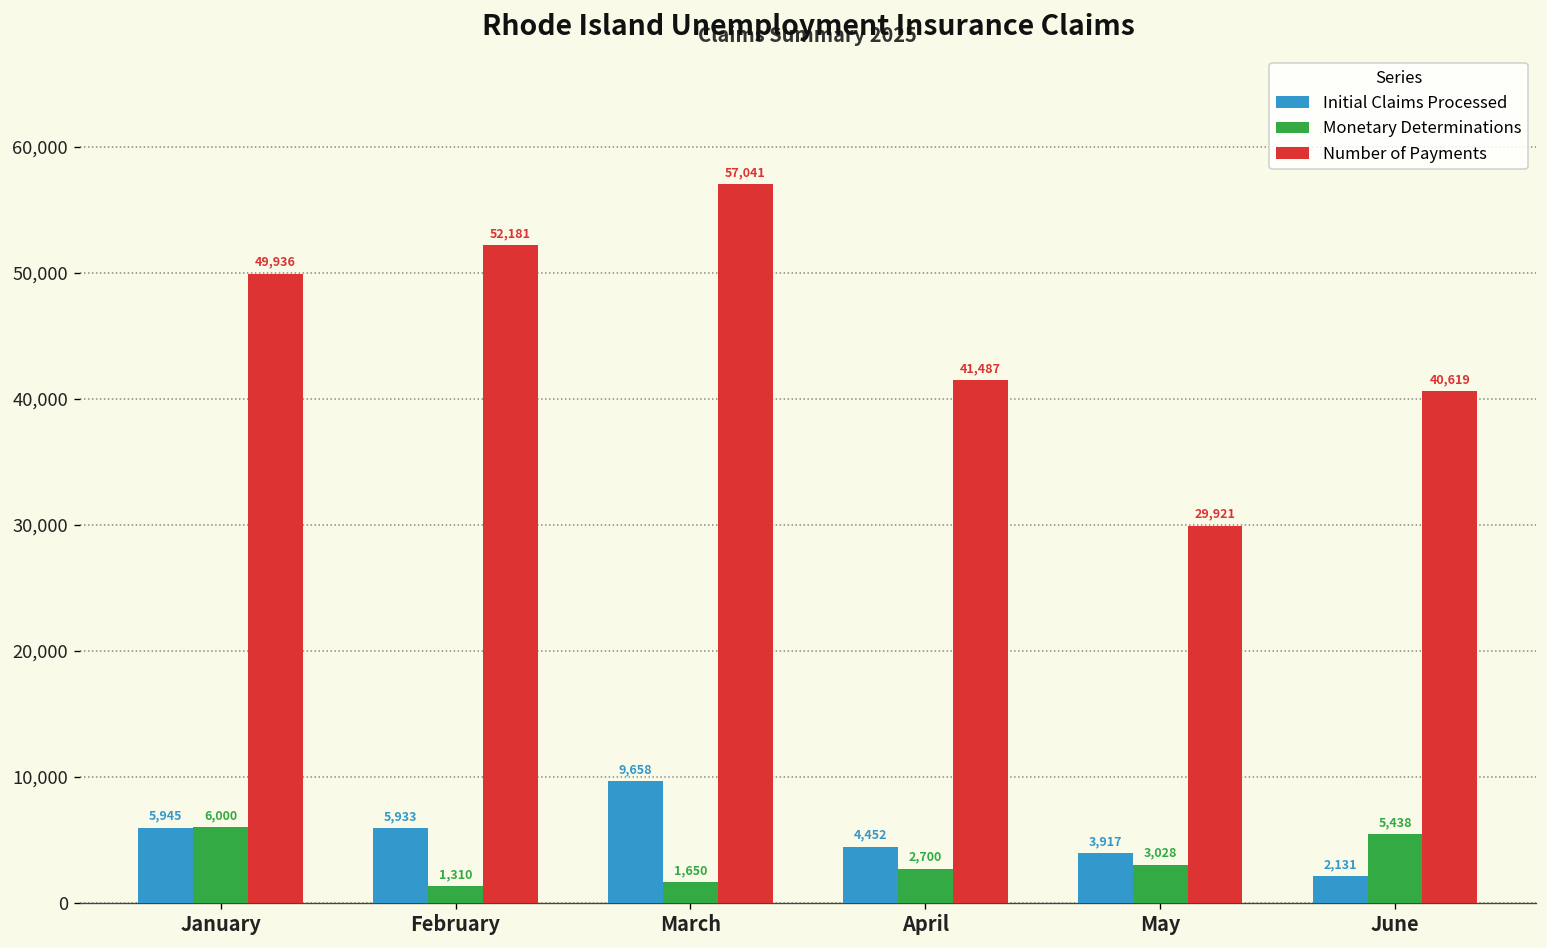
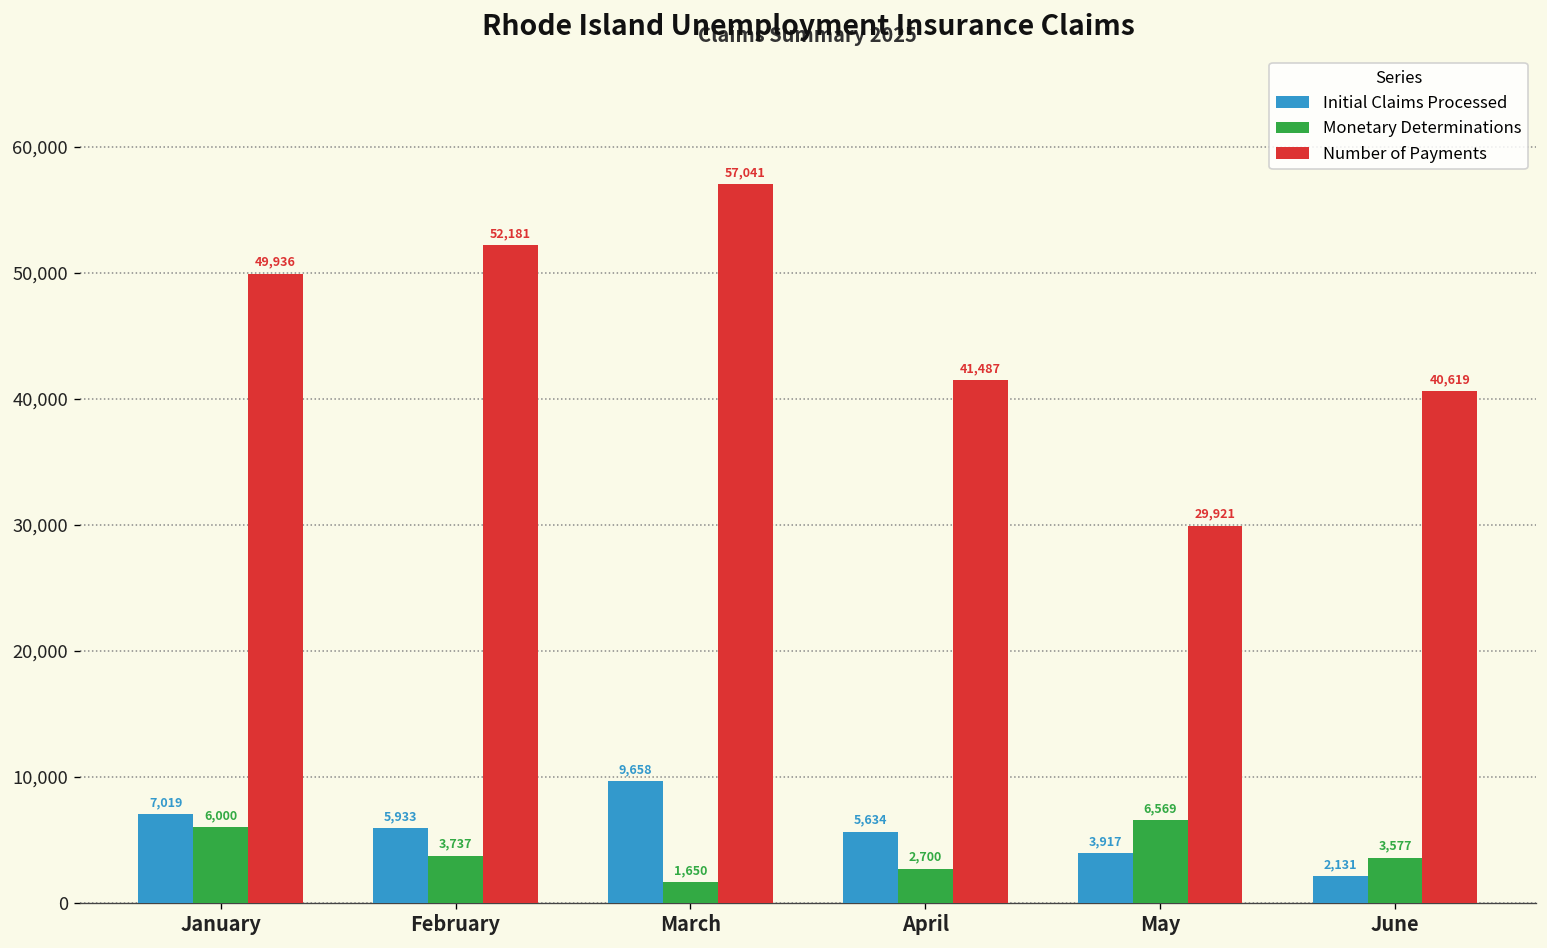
Initial Claims Processed, January: 5,945 -> 7,019
Monetary Determinations, February: 1,310 -> 3,737
Initial Claims Processed, April: 4,452 -> 5,634
Monetary Determinations, May: 3,028 -> 6,569
Monetary Determinations, June: 5,438 -> 3,577
